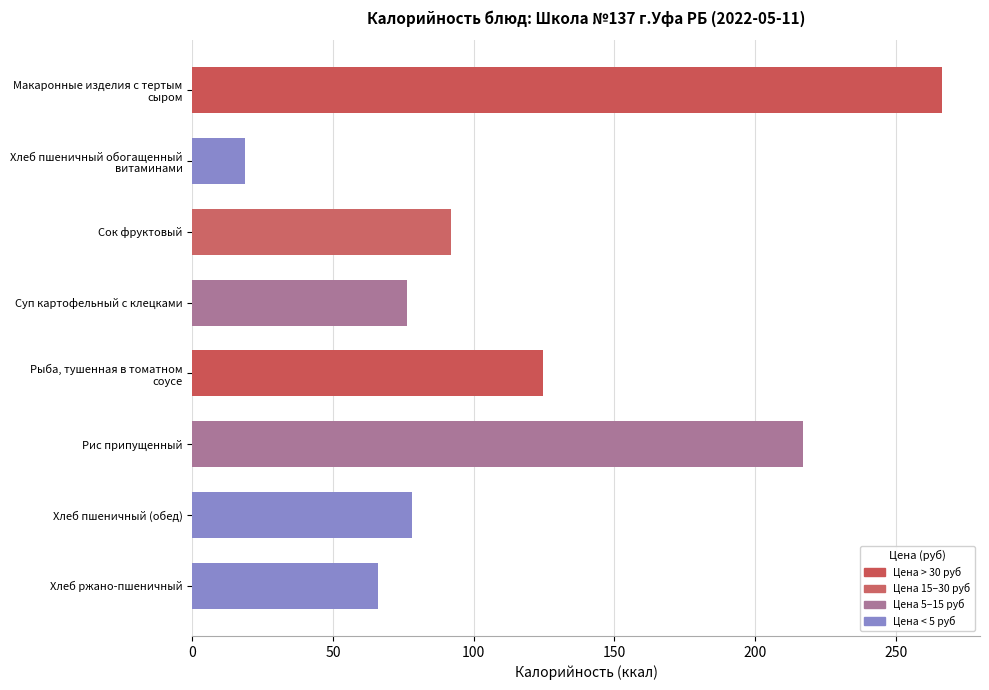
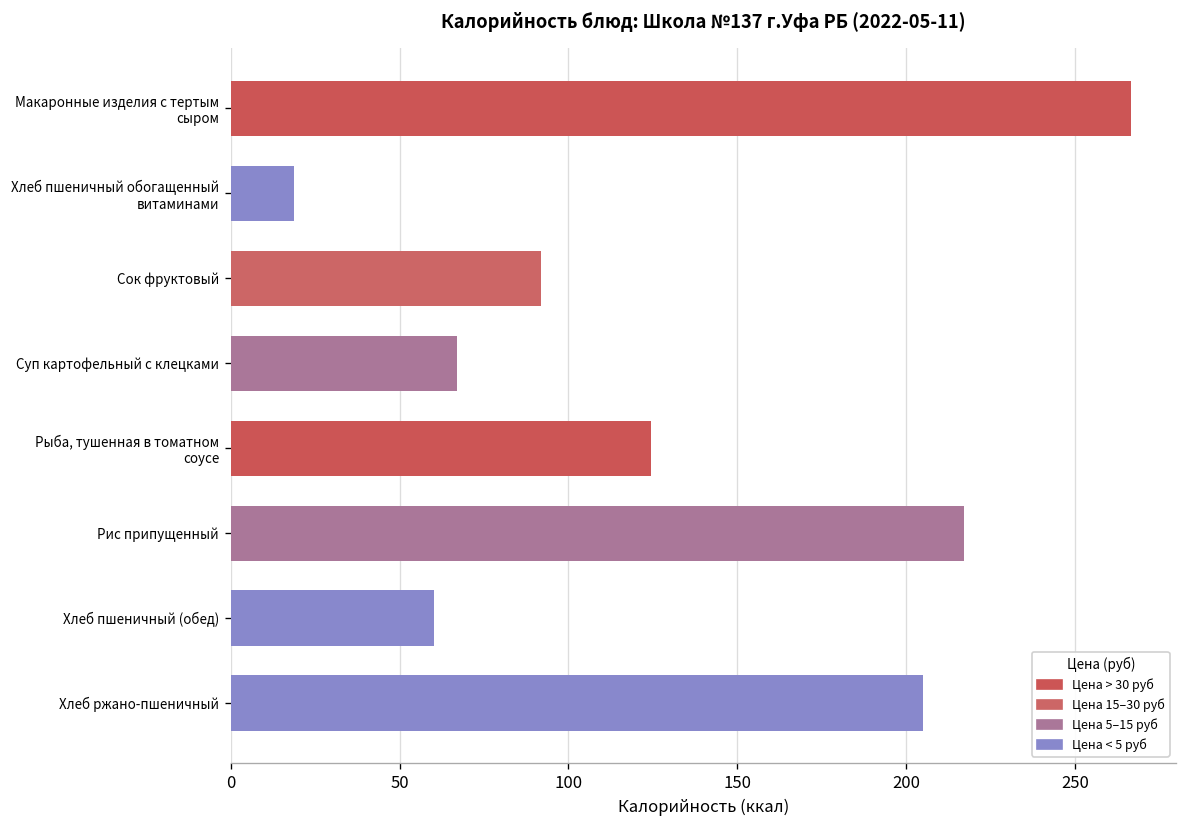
Суп картофельный с клецками: 76 -> 67
Хлеб пшеничный (обед): 78 -> 60
Хлеб ржано-пшеничный: 66 -> 205
